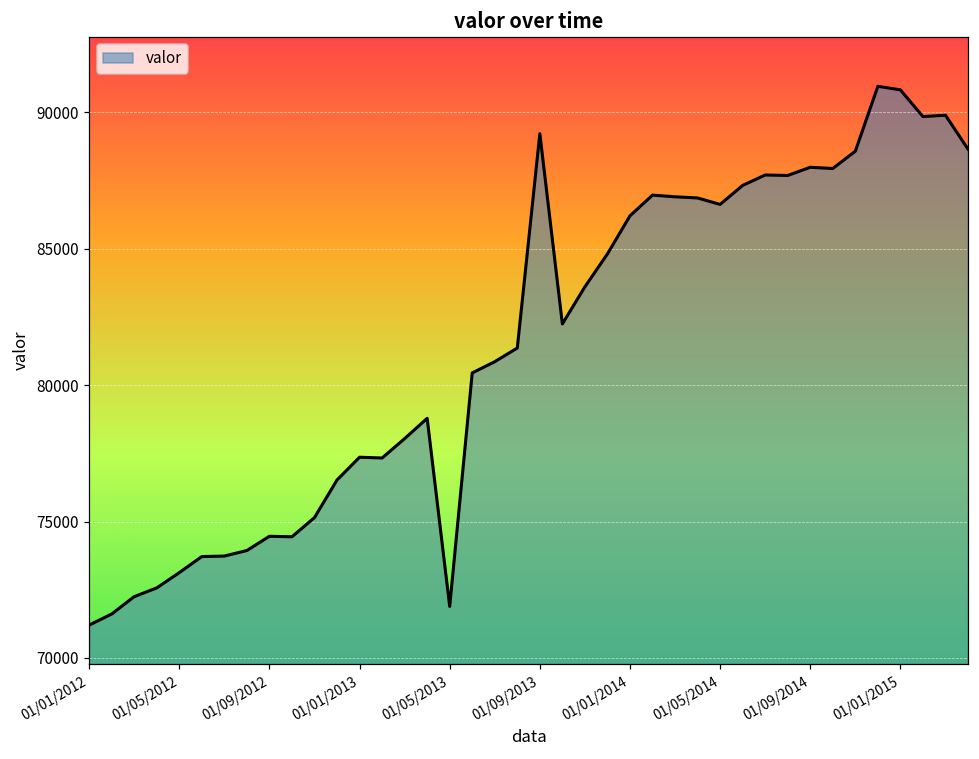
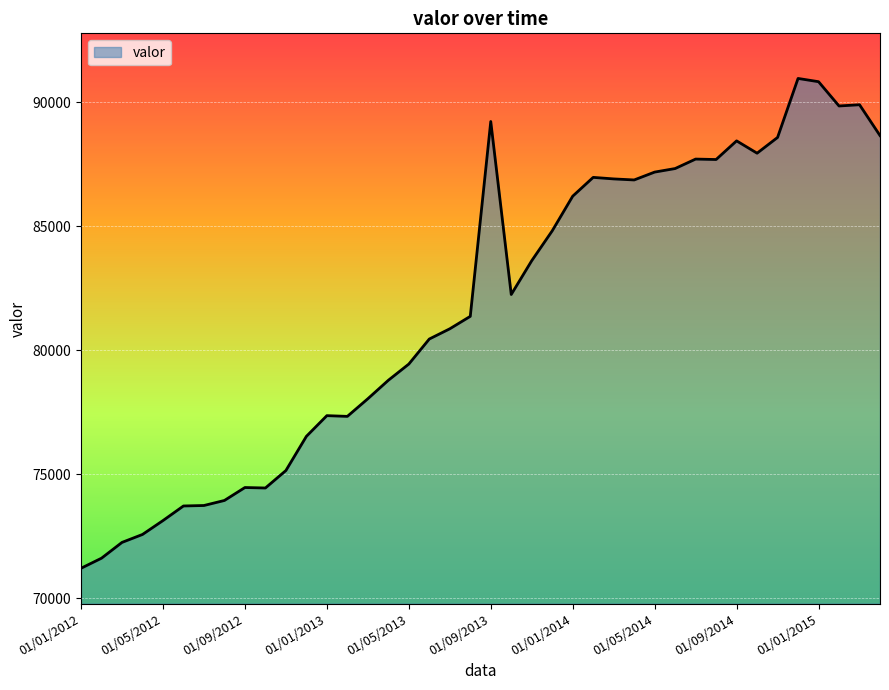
01/05/2013: 71900 -> 79400
01/05/2014: 86600 -> 87200
01/09/2014: 88000 -> 88400
